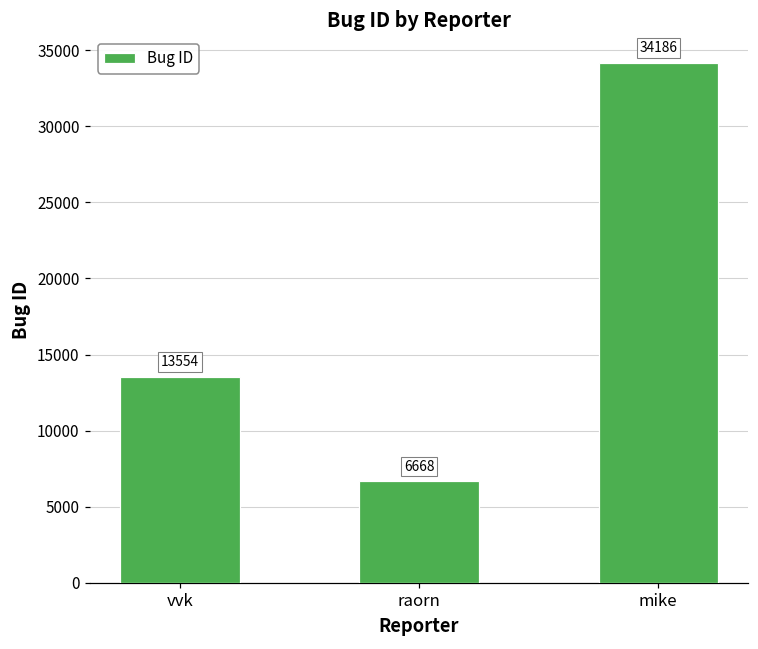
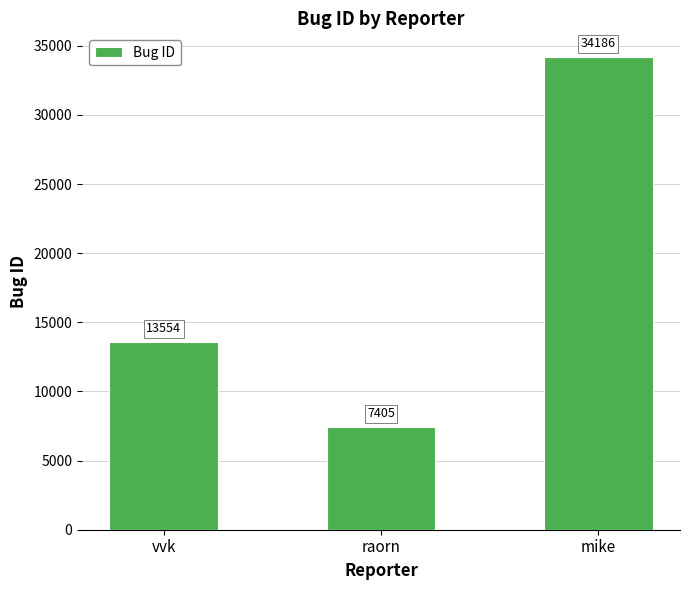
raorn: 6668 -> 7405
